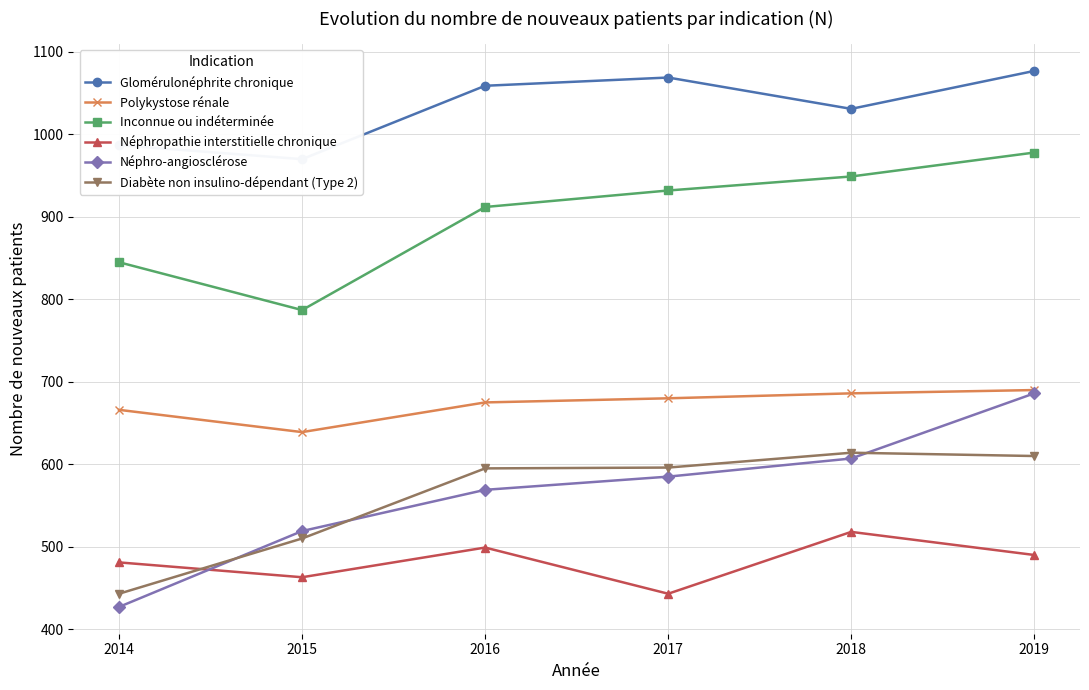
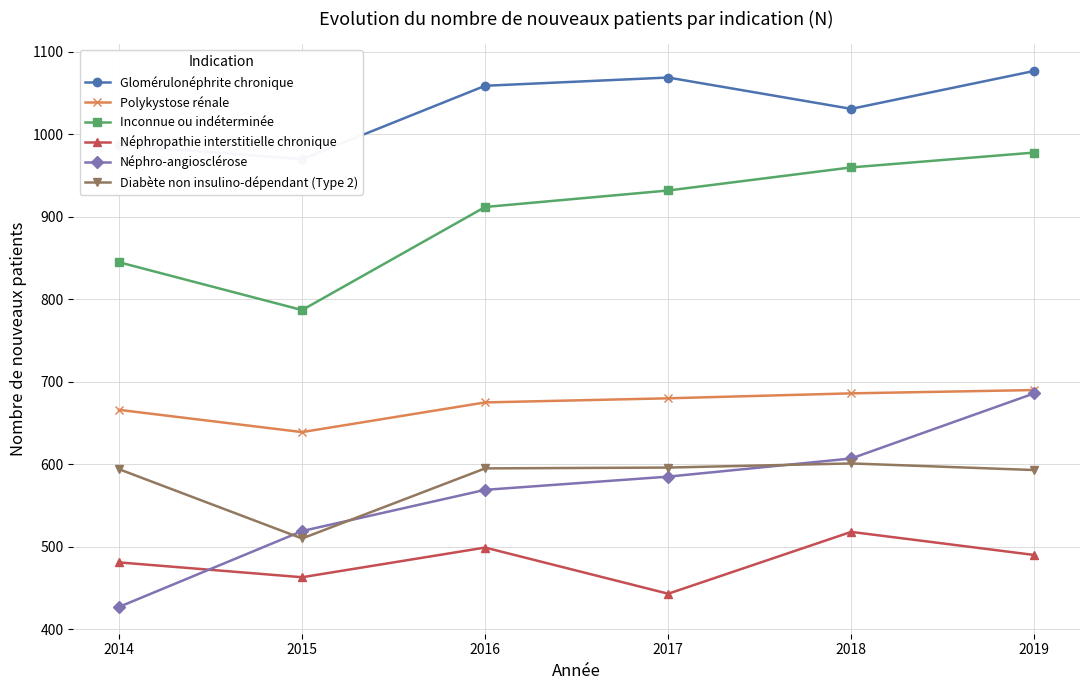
Diabète non insulino-dépendant (Type 2), 2014: 440 -> 590
Inconnue ou indéterminée, 2018: 950 -> 960
Diabète non insulino-dépendant (Type 2), 2018: 610 -> 600
Diabète non insulino-dépendant (Type 2), 2019: 610 -> 590
